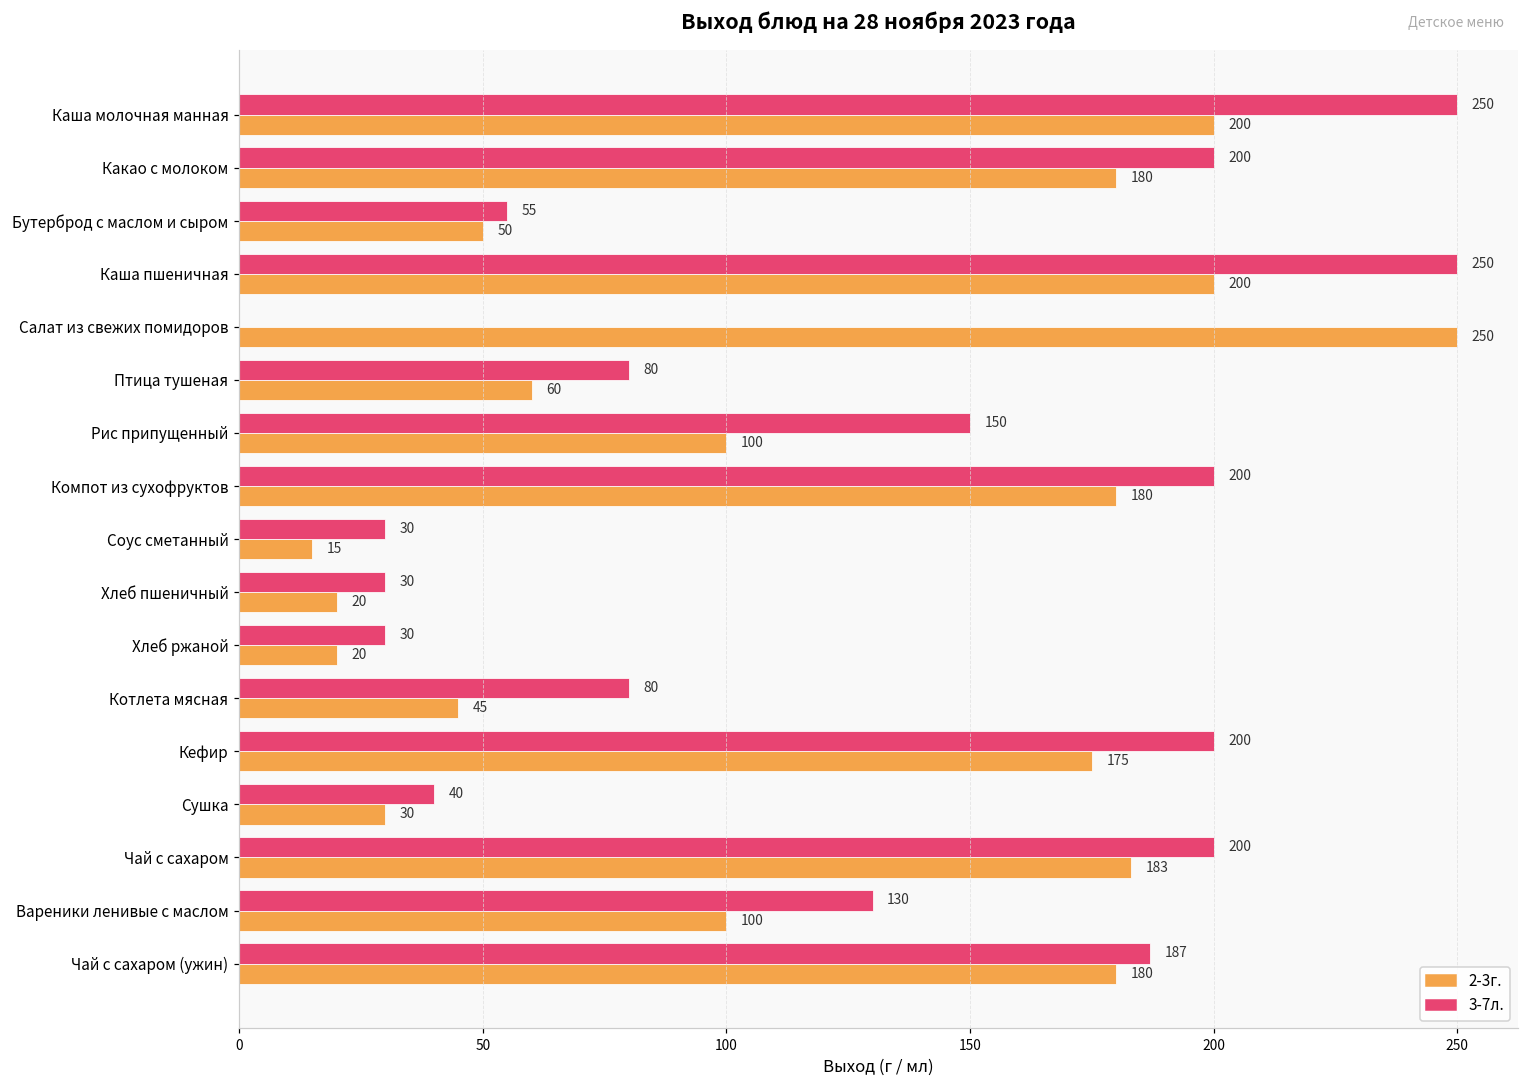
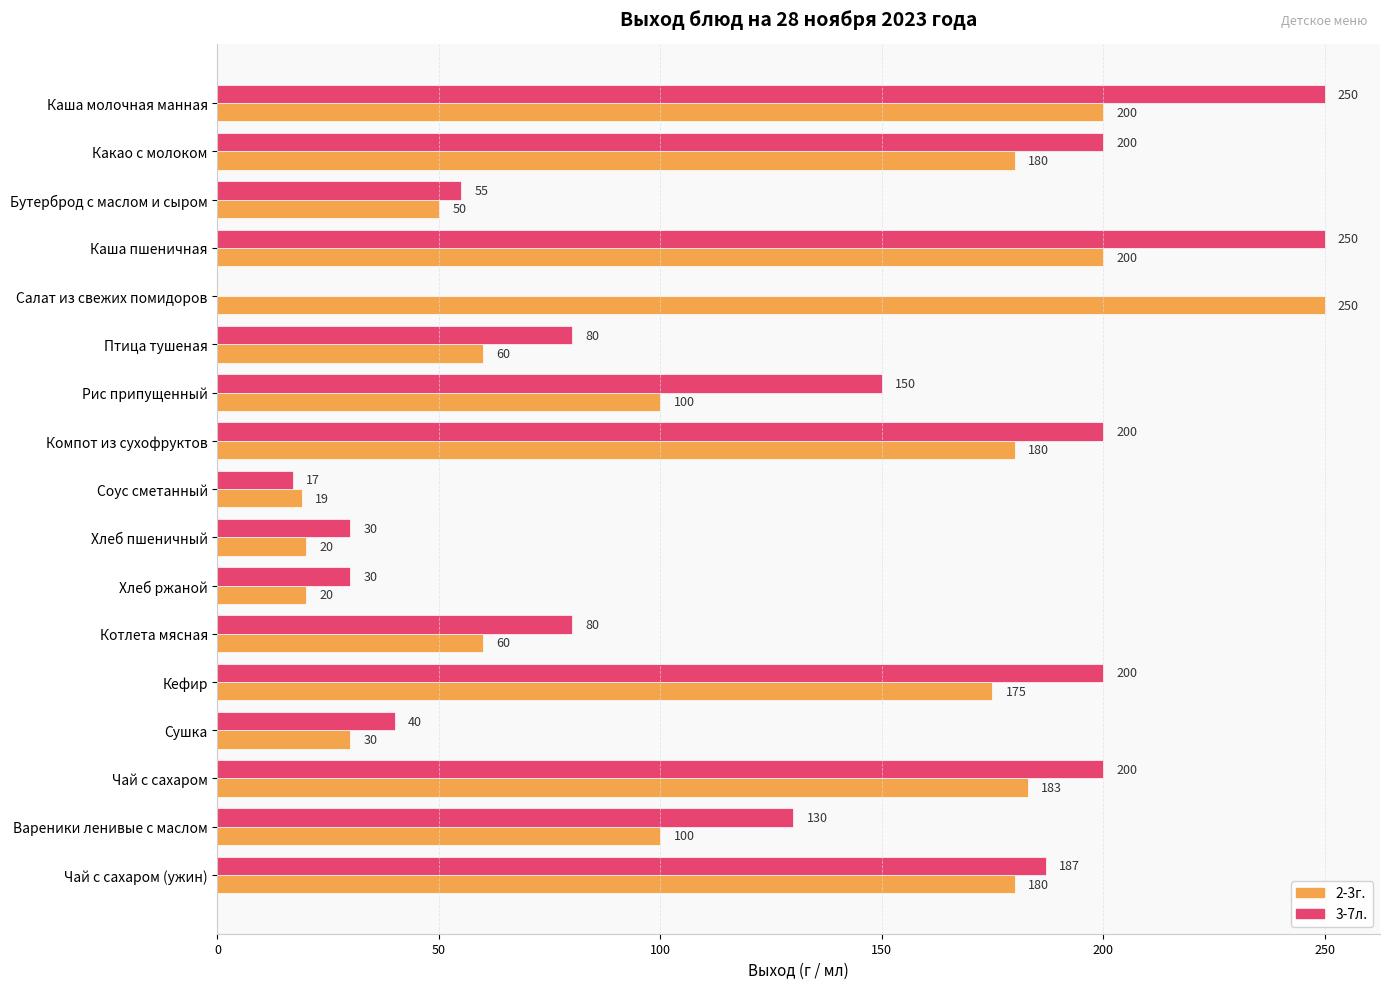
3-7л., Соус сметанный: 30 -> 17
2-3г., Соус сметанный: 15 -> 19
2-3г., Котлета мясная: 45 -> 60
